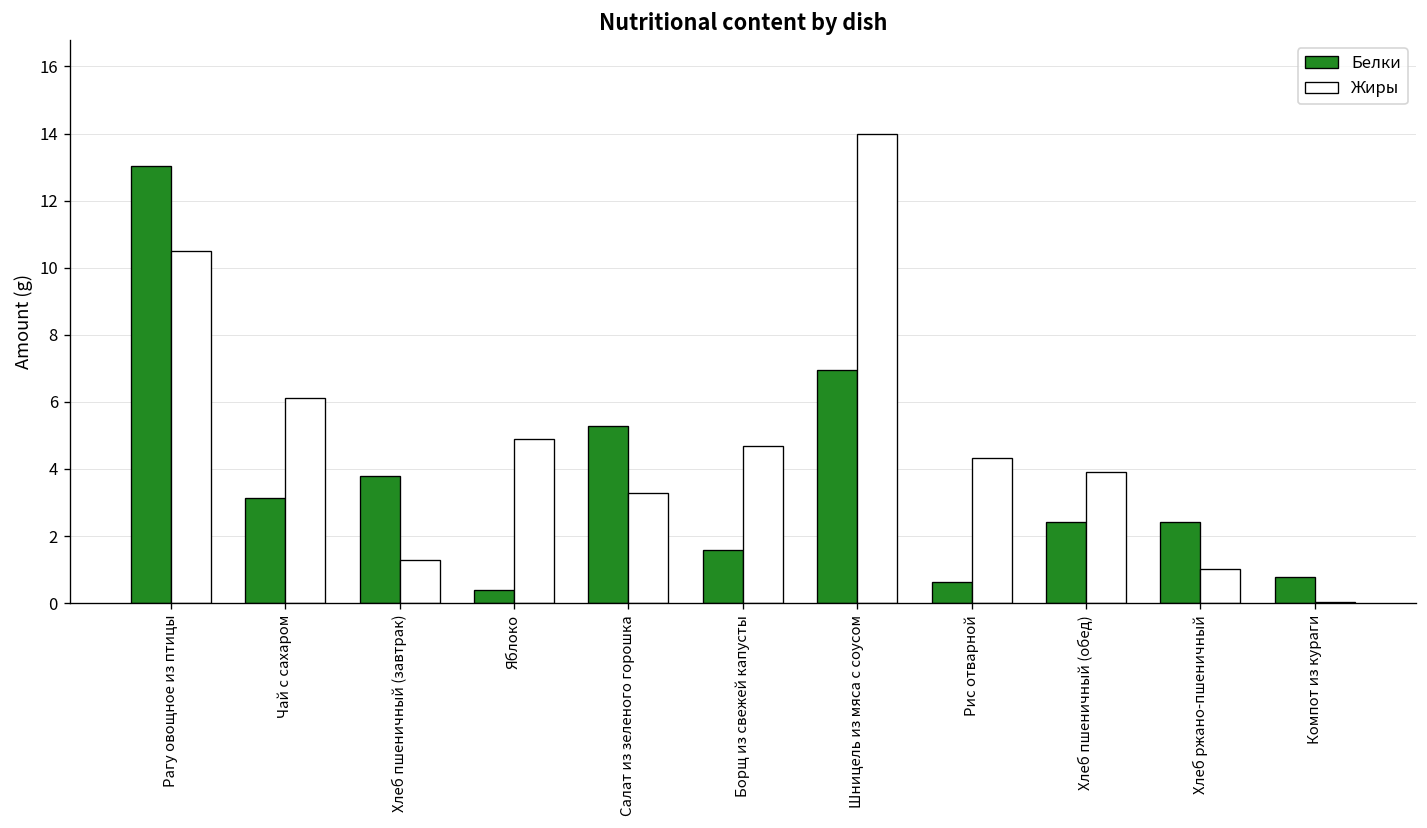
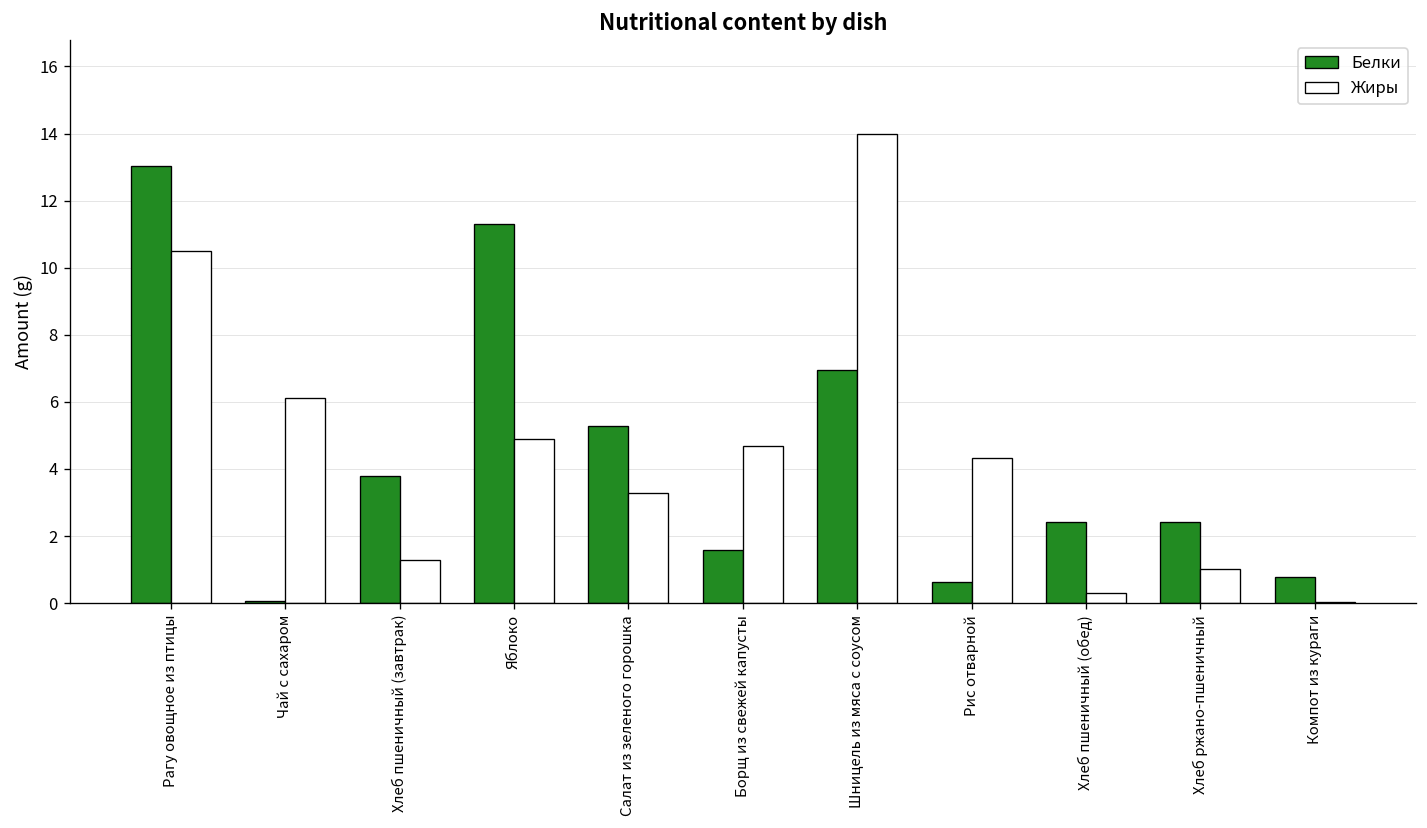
Белки, Чай с сахаром: 3.2 -> 0.1
Белки, Яблоко: 0.4 -> 11.3
Жиры, Хлеб пшеничный (обед): 3.9 -> 0.3
